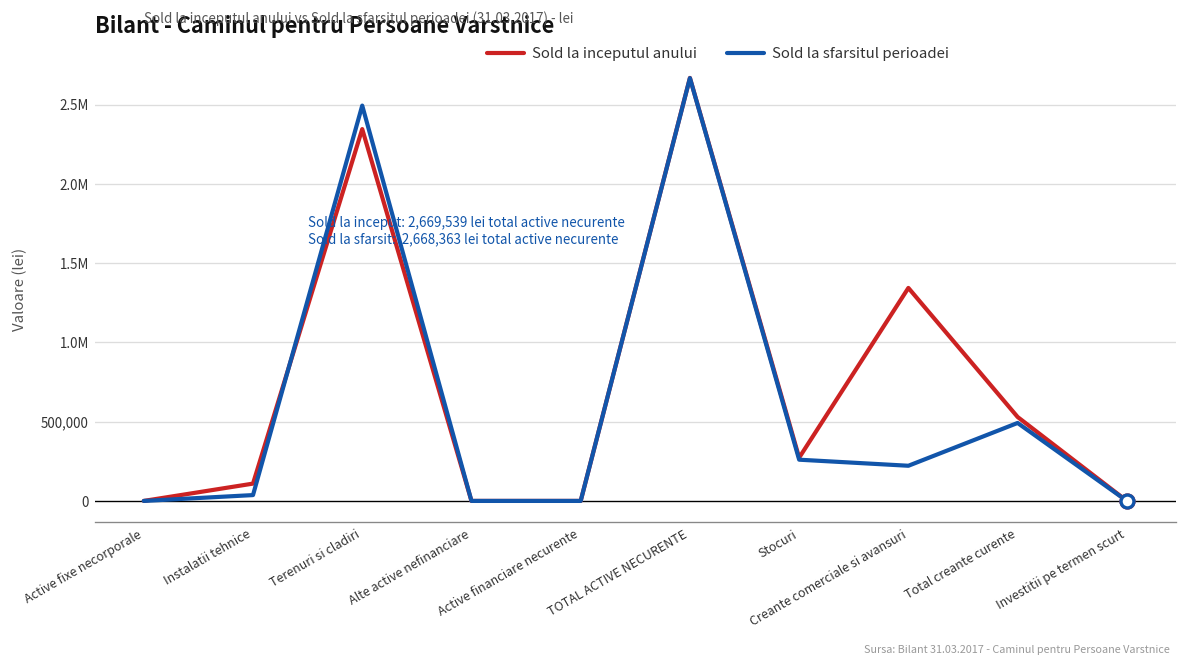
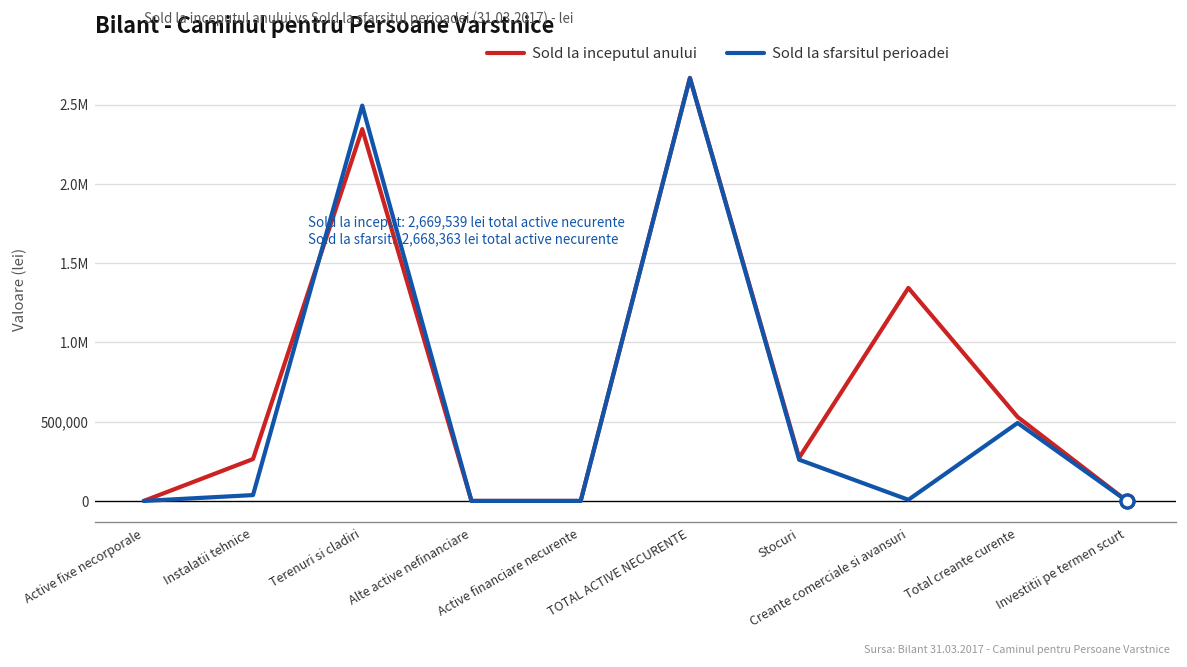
Sold la inceputul anului, Instalatii tehnice: 110,000 -> 260,000
Sold la sfarsitul perioadei, Creante comerciale si avansuri: 220,000 -> 10,000
